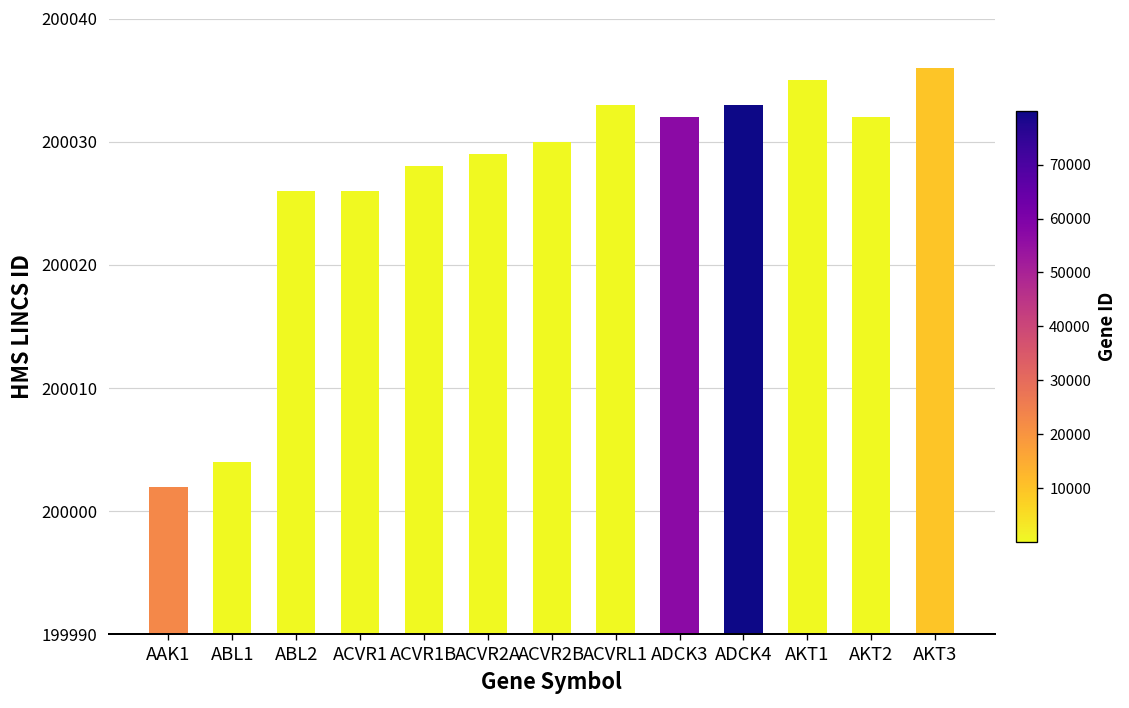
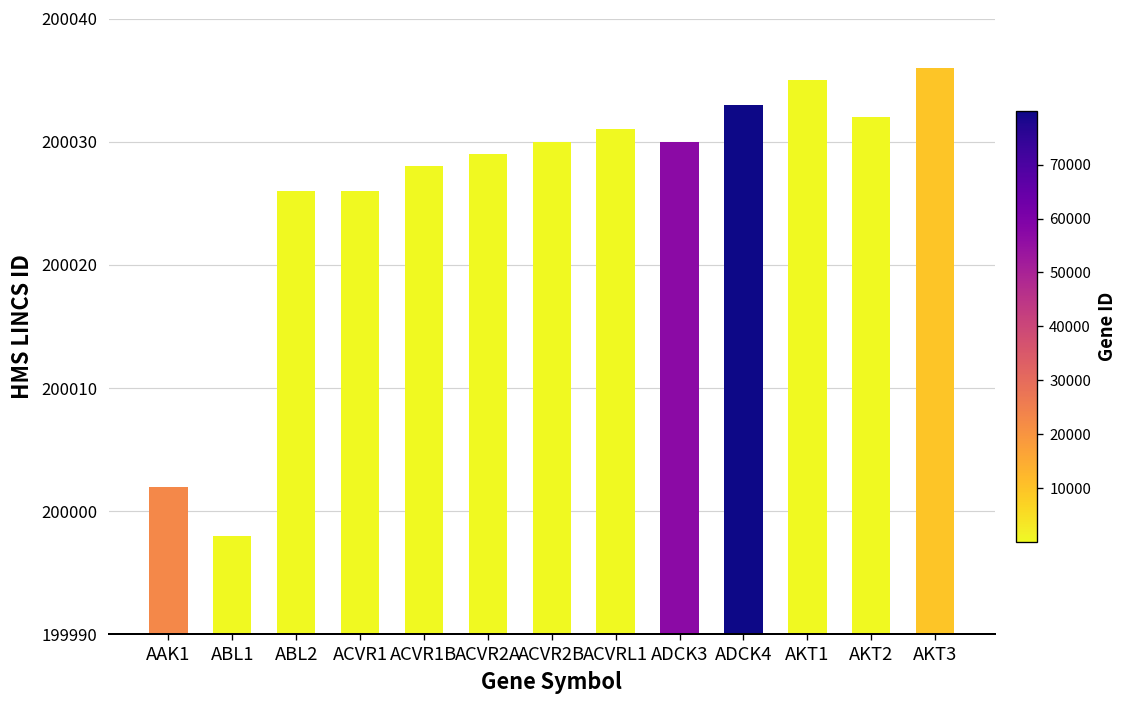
ABL1: 200004 -> 199998
ACVRL1: 200033 -> 200031
ADCK3: 200032 -> 200030
